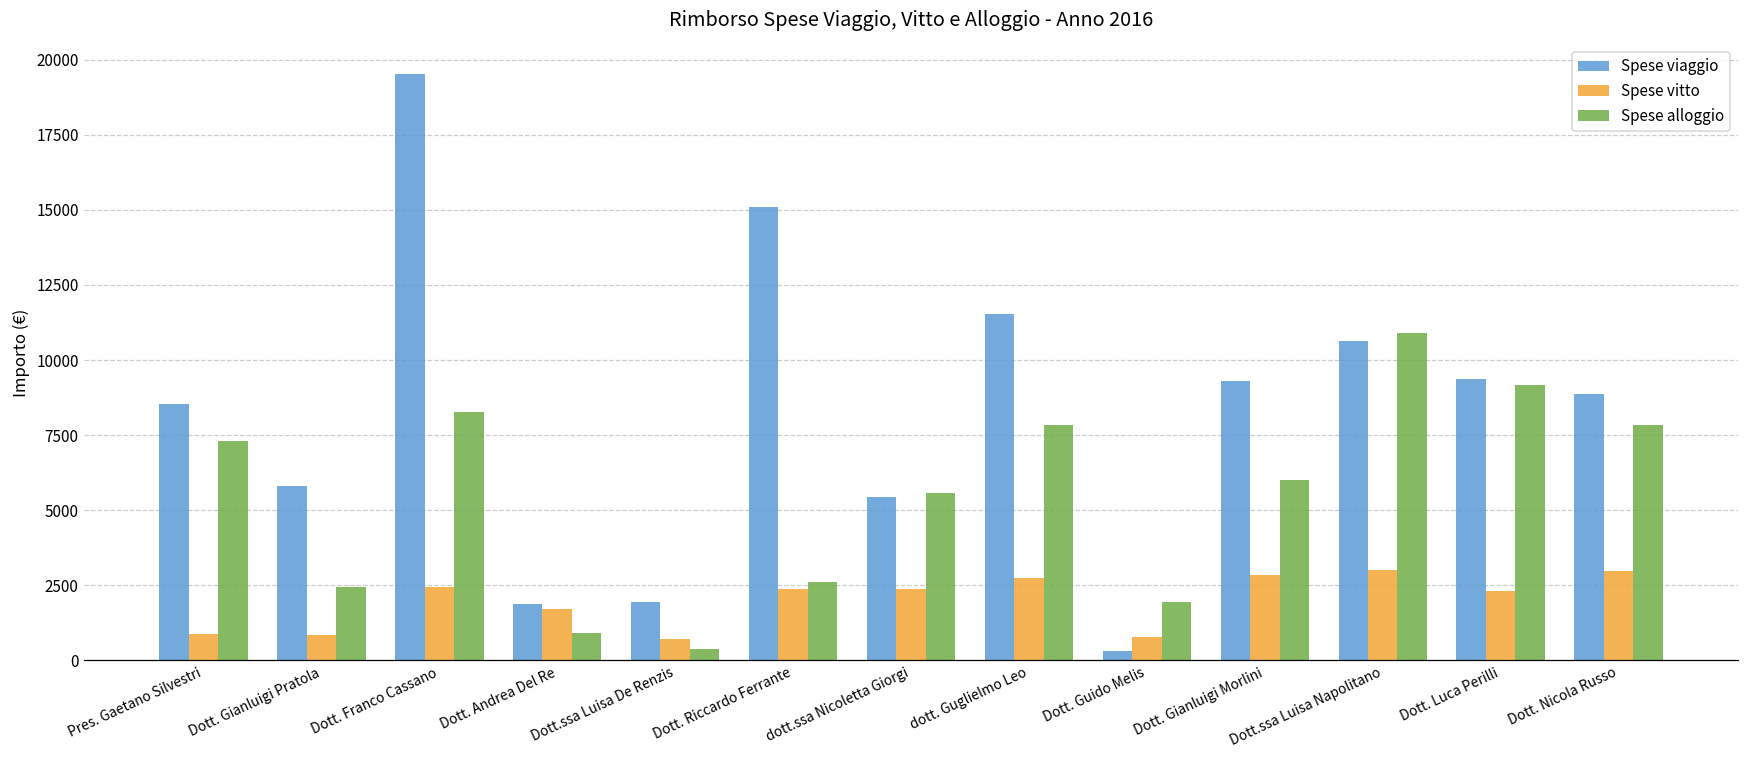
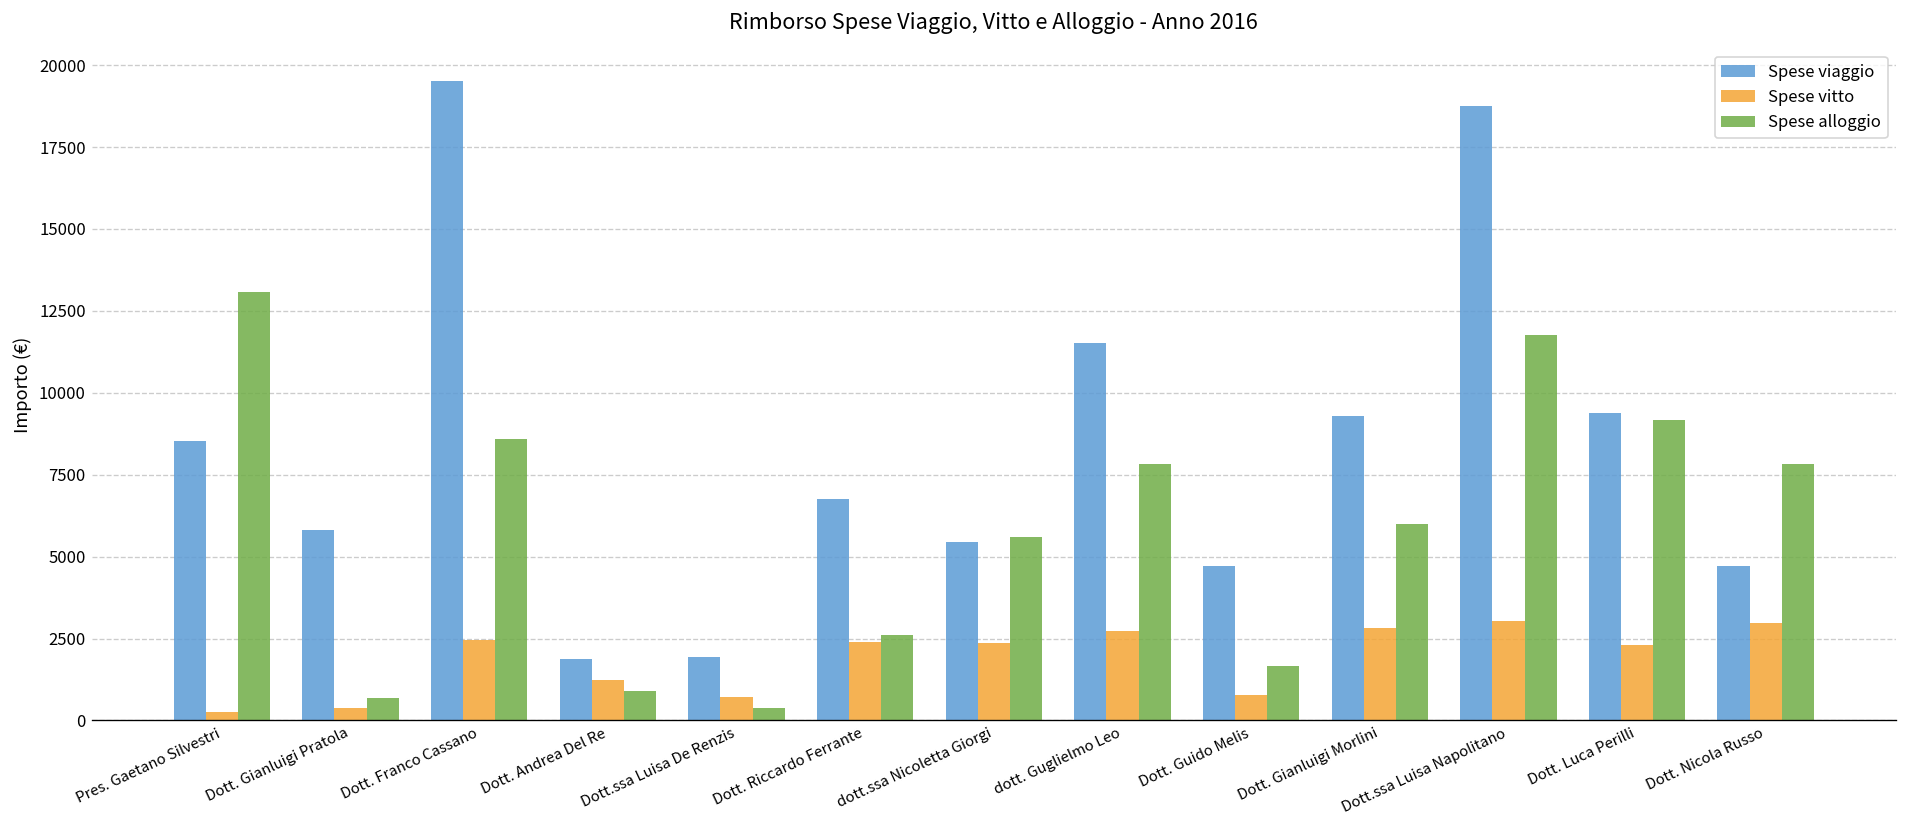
Spese vitto, Pres. Gaetano Silvestri: 900 -> 300
Spese alloggio, Pres. Gaetano Silvestri: 7300 -> 13100
Spese vitto, Dott. Gianluigi Pratola: 900 -> 400
Spese alloggio, Dott. Gianluigi Pratola: 2400 -> 700
Spese alloggio, Dott. Franco Cassano: 8300 -> 8600
Spese vitto, Dott. Andrea Del Re: 1700 -> 1200
Spese viaggio, Dott. Riccardo Ferrante: 15100 -> 6800
Spese viaggio, Dott. Guido Melis: 300 -> 4700
Spese alloggio, Dott. Guido Melis: 2000 -> 1700
Spese viaggio, Dott.ssa Luisa Napolitano: 10600 -> 18800
Spese alloggio, Dott.ssa Luisa Napolitano: 10900 -> 11800
Spese viaggio, Dott. Nicola Russo: 8900 -> 4700
